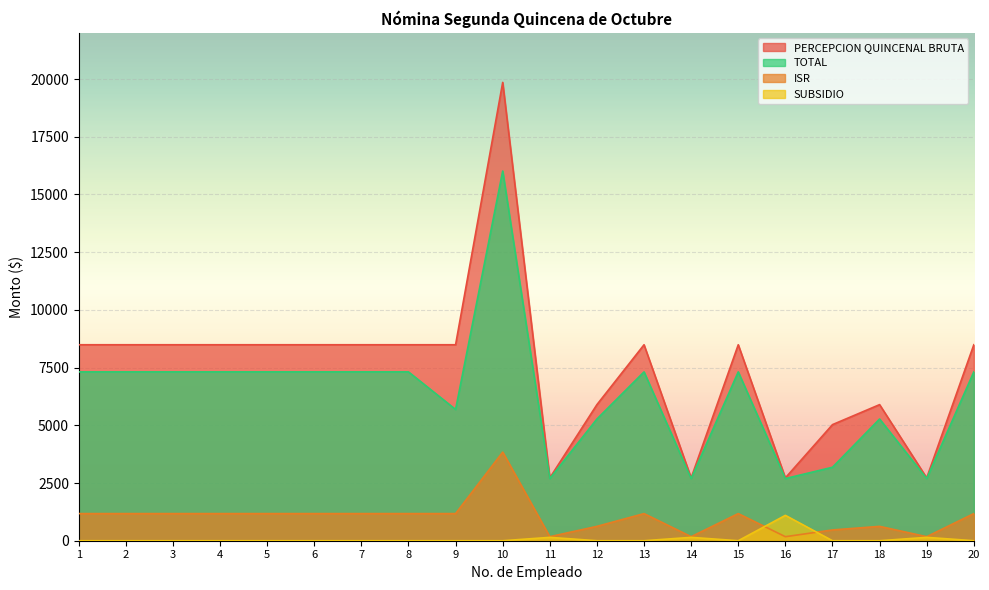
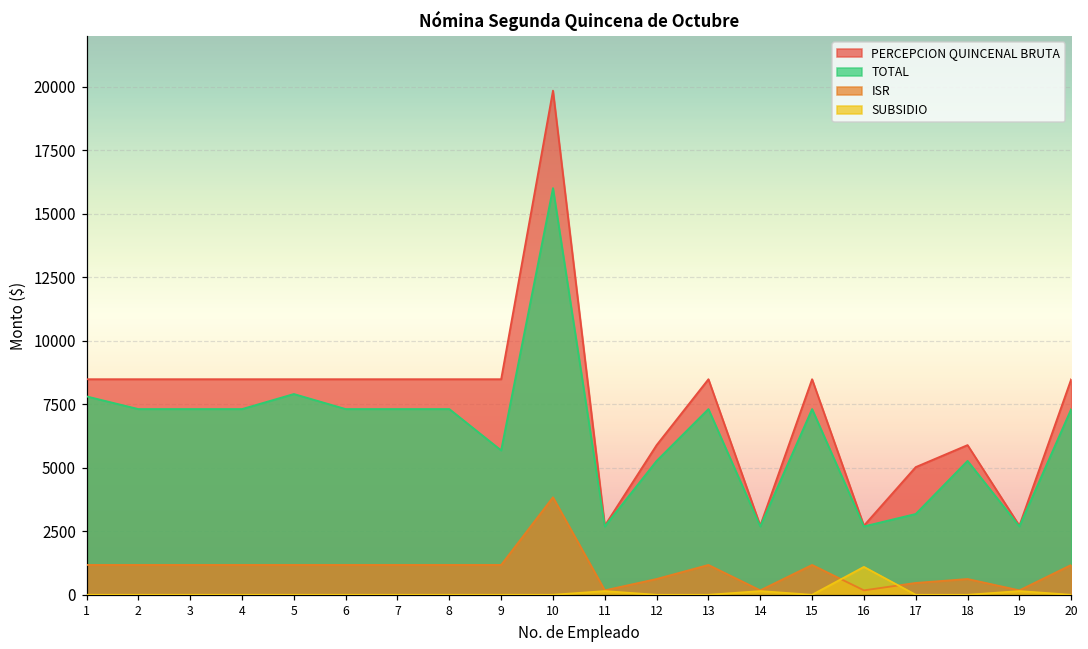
TOTAL, 1: 7300 -> 7800
TOTAL, 5: 7300 -> 7900
